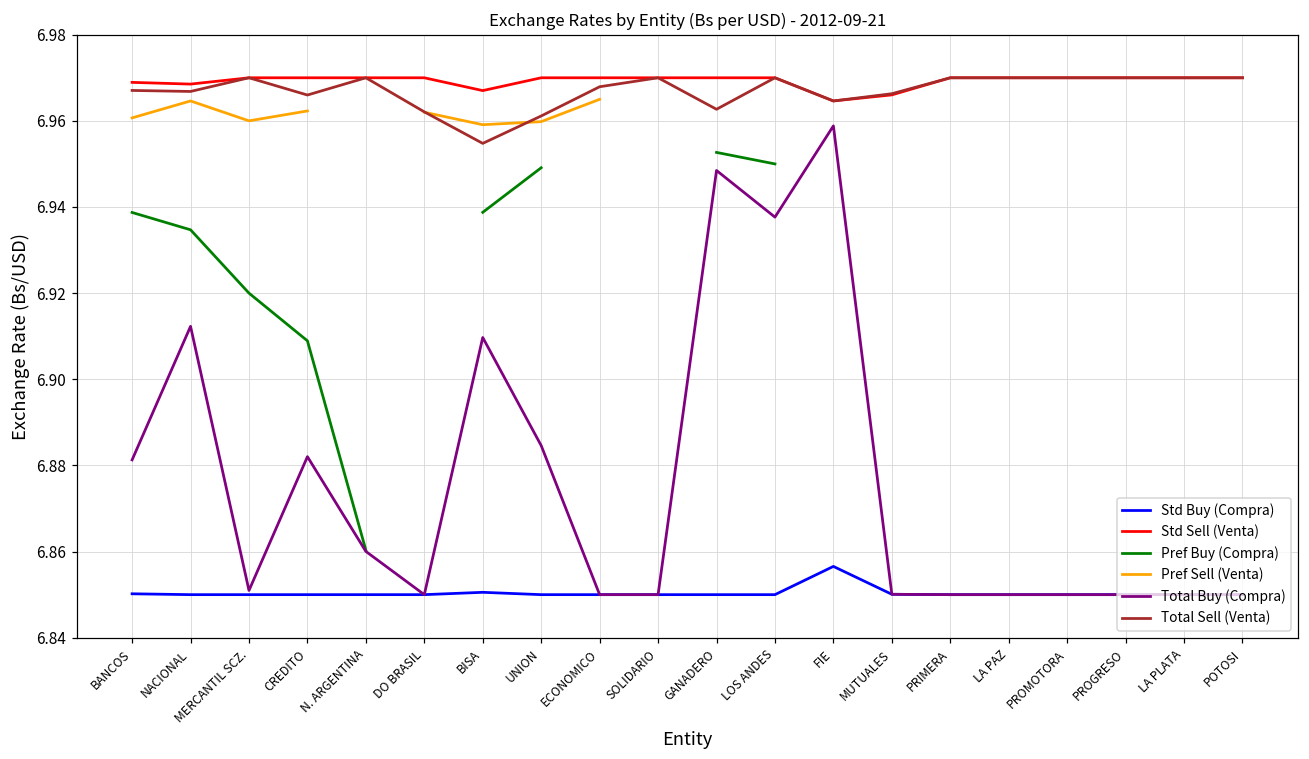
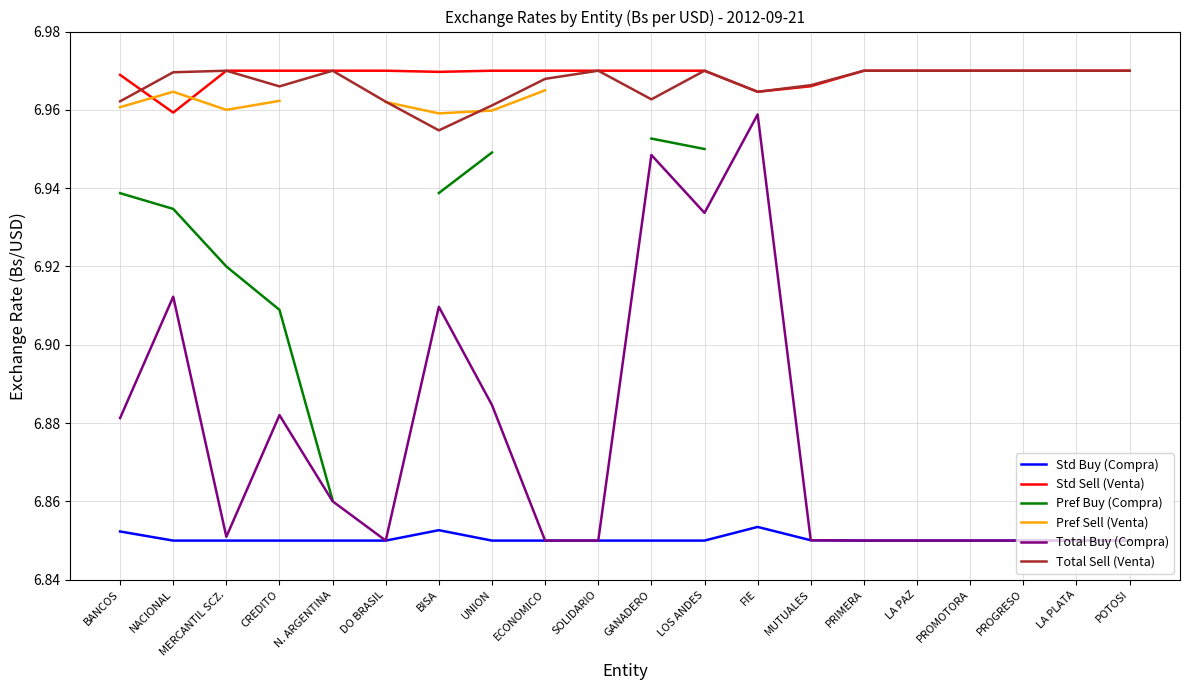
Std Buy (Compra), BANCOS: 6.850 -> 6.852
Total Sell (Venta), BANCOS: 6.967 -> 6.962
Std Sell (Venta), NACIONAL: 6.969 -> 6.959
Total Sell (Venta), NACIONAL: 6.967 -> 6.970
Std Buy (Compra), BISA: 6.851 -> 6.853
Std Sell (Venta), BISA: 6.967 -> 6.970
Total Buy (Compra), LOS ANDES: 6.938 -> 6.934
Std Buy (Compra), FIE: 6.857 -> 6.853
